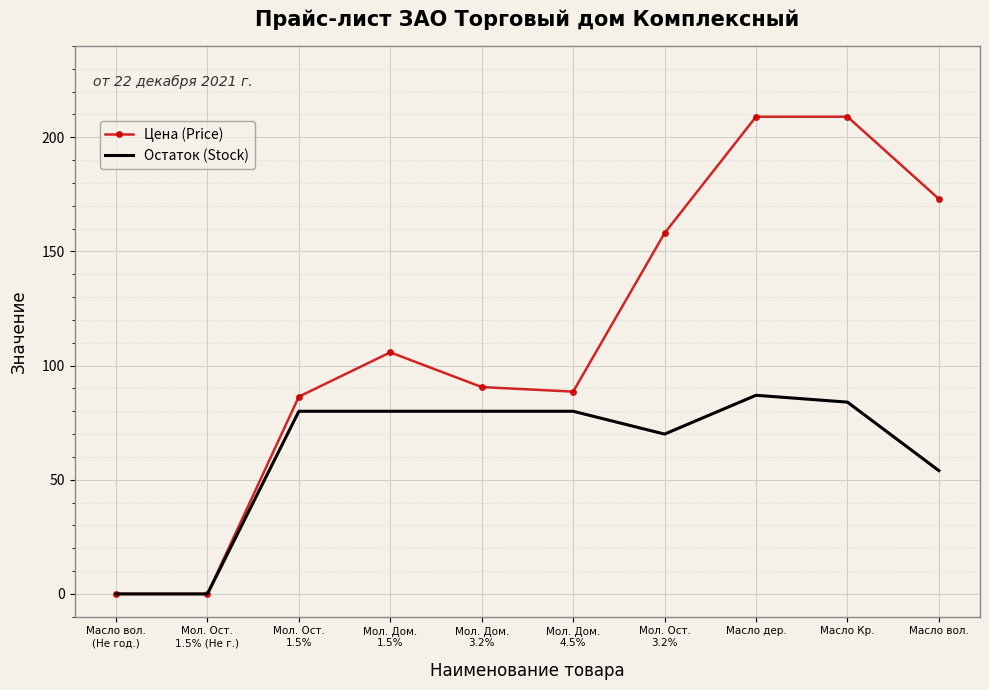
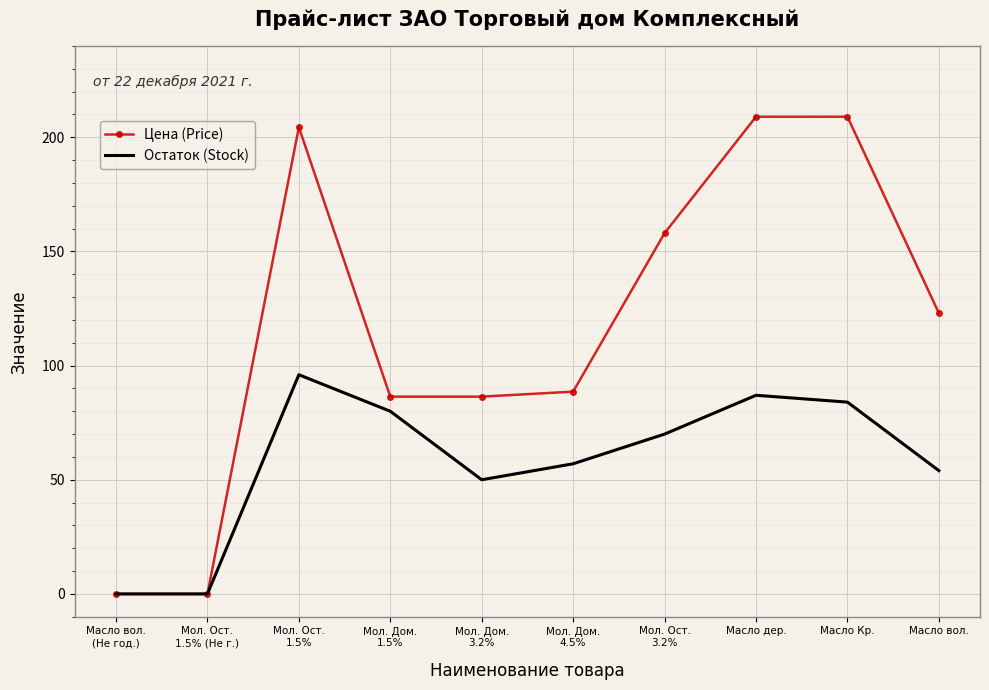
Цена (Price), Мол. Ост. 1.5%: 86 -> 204
Остаток (Stock), Мол. Ост. 1.5%: 80 -> 96
Цена (Price), Мол. Дом. 1.5%: 106 -> 86
Цена (Price), Мол. Дом. 3.2%: 91 -> 86
Остаток (Stock), Мол. Дом. 3.2%: 80 -> 50
Остаток (Stock), Мол. Дом. 4.5%: 80 -> 57
Цена (Price), Масло вол.: 173 -> 123
